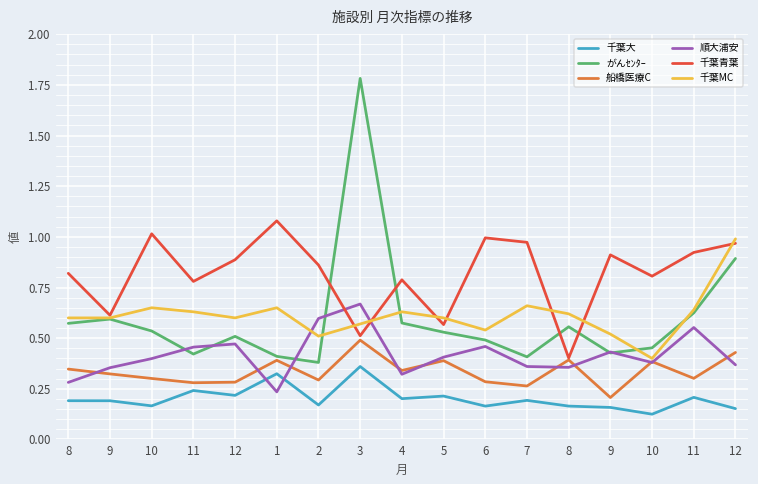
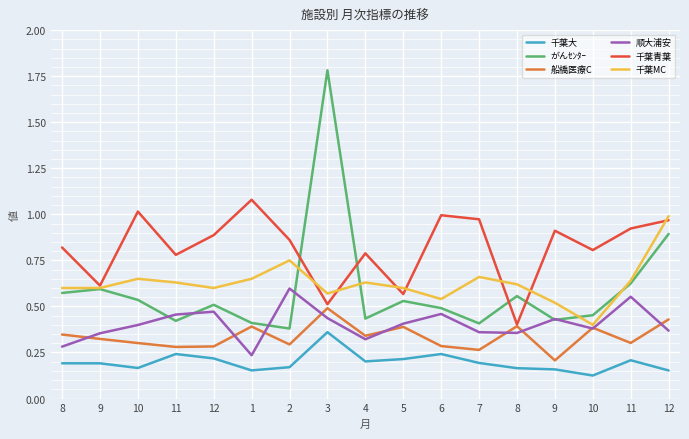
千葉大, 1: 0.32 -> 0.15
千葉MC, 2: 0.51 -> 0.75
順大浦安, 3: 0.67 -> 0.44
がんｾﾝﾀｰ, 4: 0.57 -> 0.43
千葉大, 6: 0.16 -> 0.24
